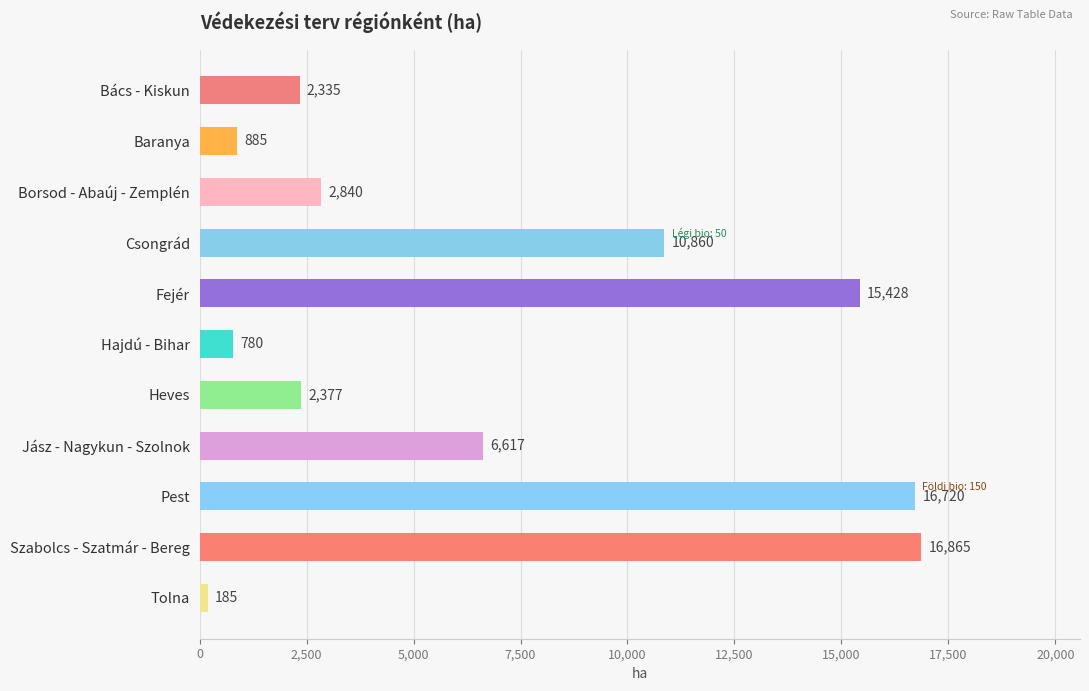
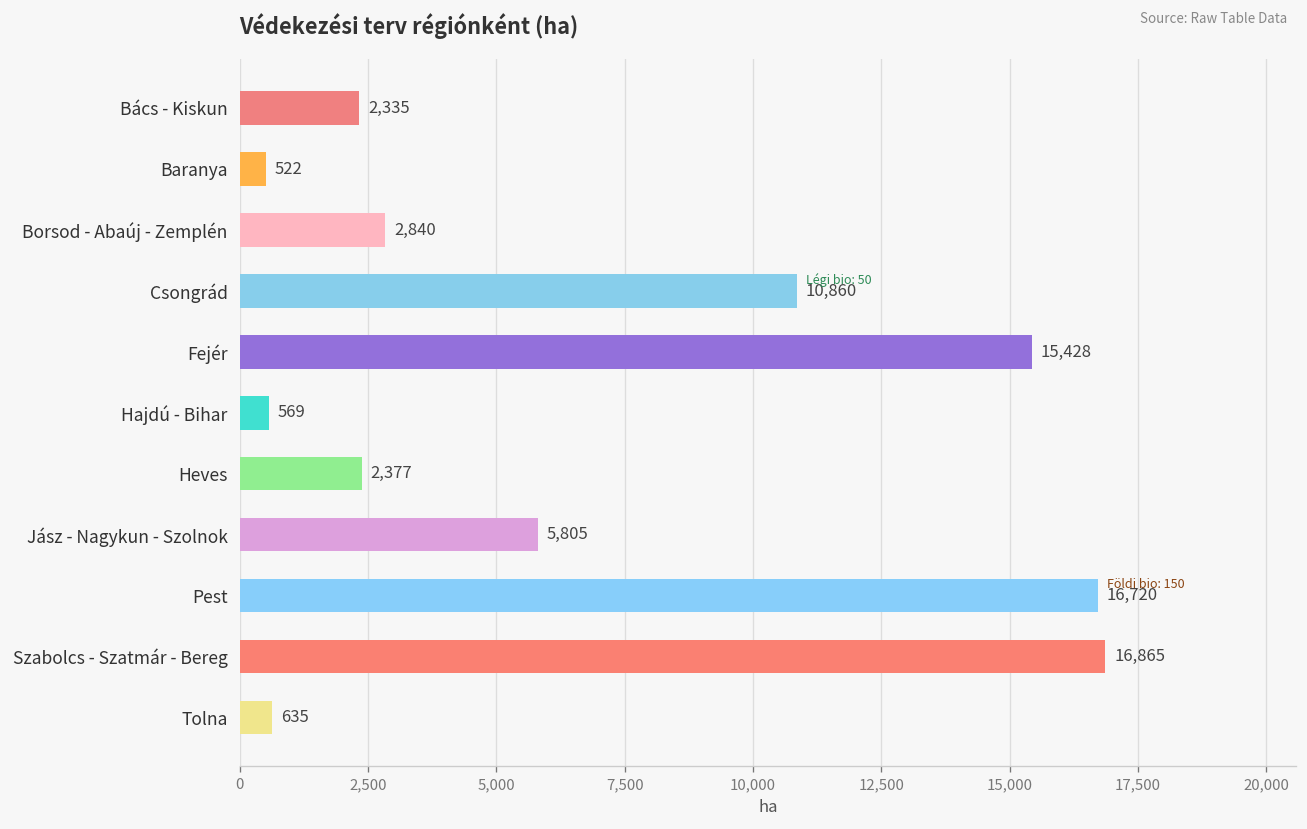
Baranya: 885 -> 522
Hajdú - Bihar: 780 -> 569
Jász - Nagykun - Szolnok: 6,617 -> 5,805
Tolna: 185 -> 635
